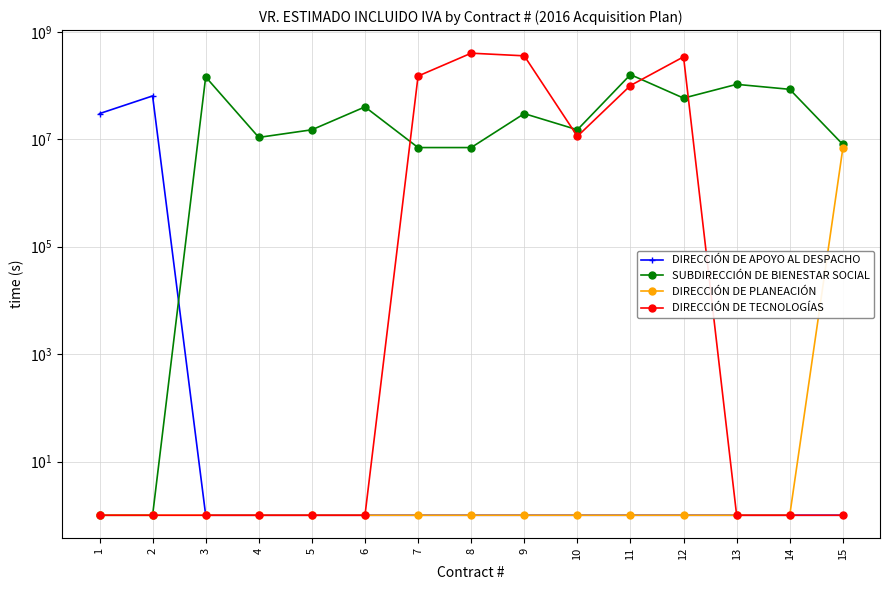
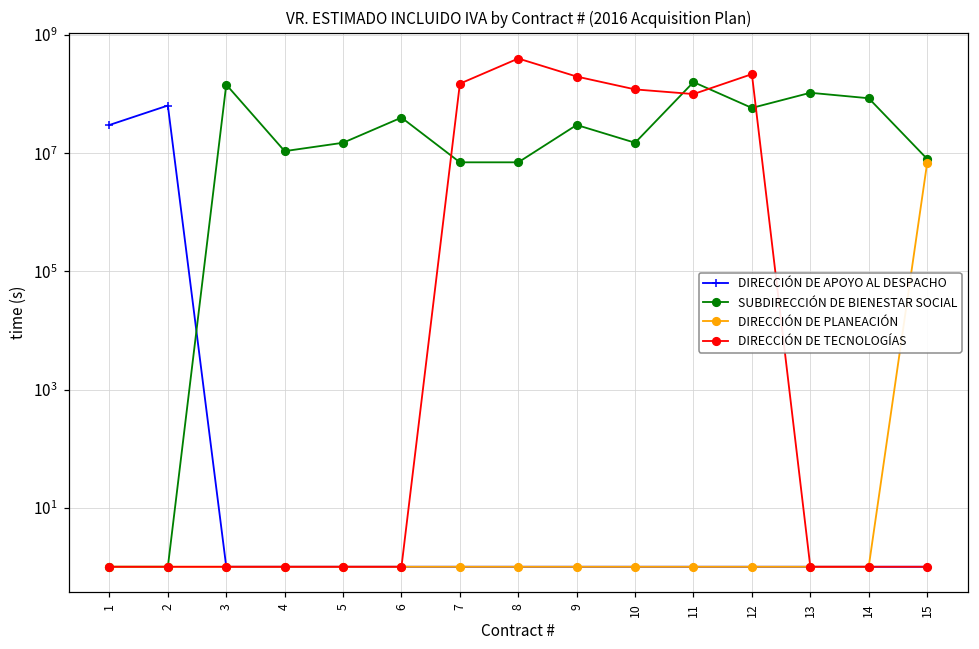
DIRECCIÓN DE TECNOLOGÍAS, 9: 400000000 -> 200000000
DIRECCIÓN DE TECNOLOGÍAS, 10: 11000000 -> 120000000
DIRECCIÓN DE TECNOLOGÍAS, 12: 300000000 -> 220000000
